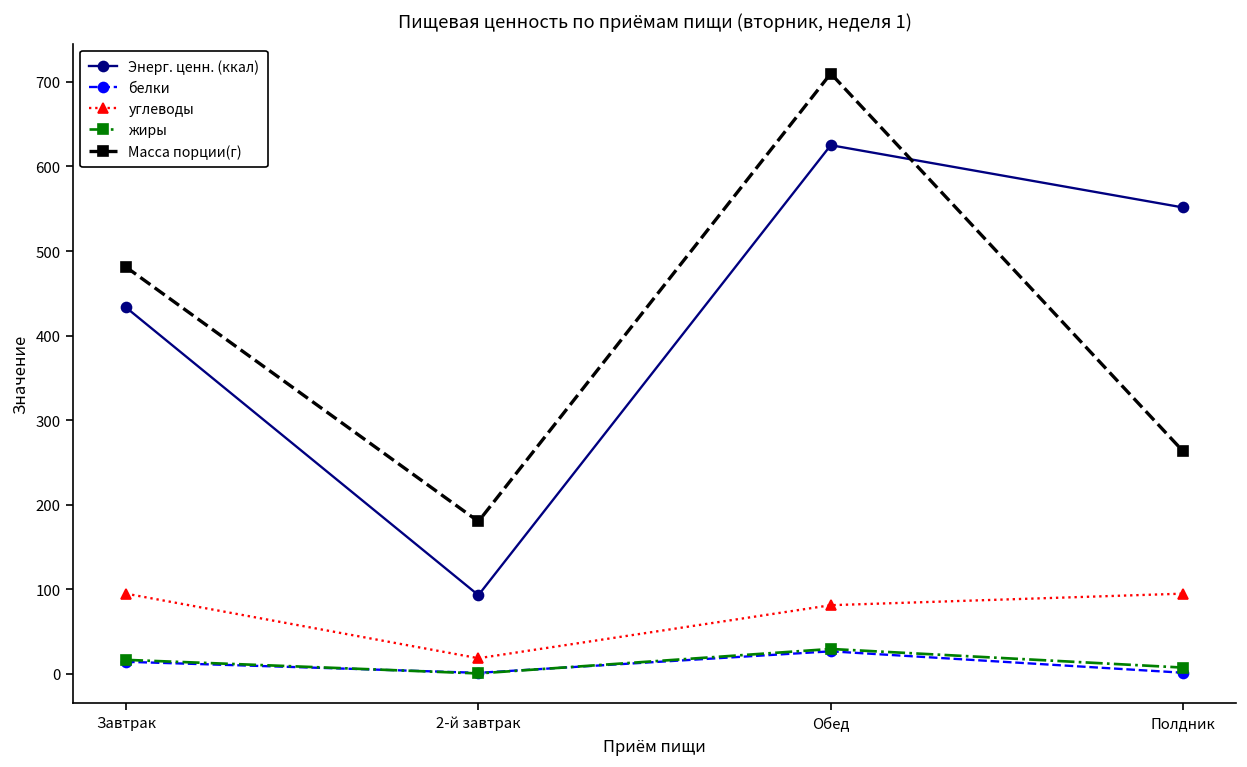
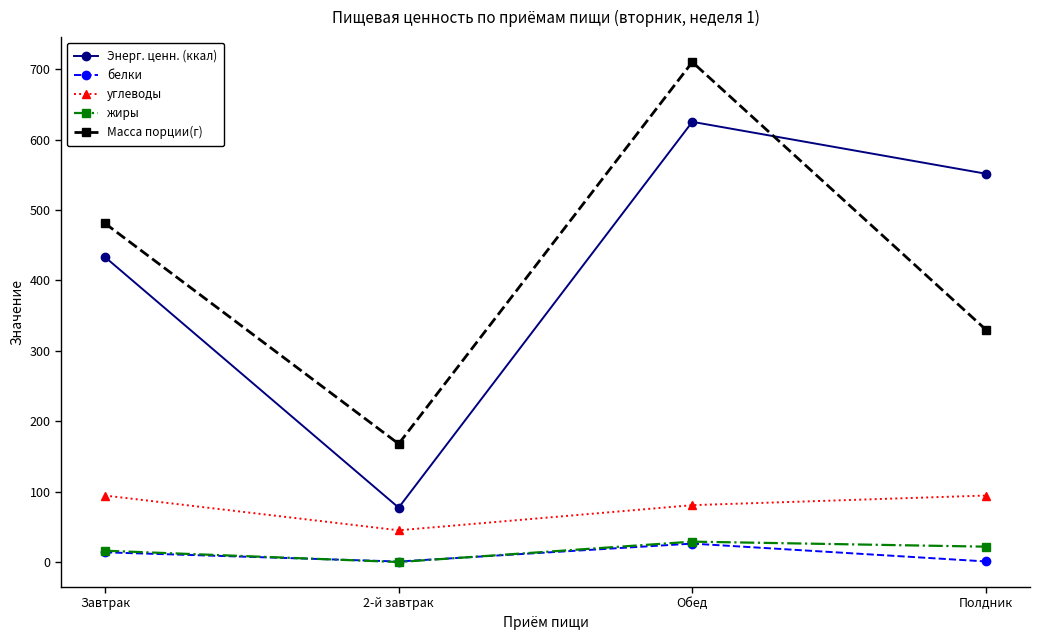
Энерг. ценн. (ккал), 2-й завтрак: 90 -> 80
углеводы, 2-й завтрак: 20 -> 50
Масса порции(г), 2-й завтрак: 180 -> 170
жиры, Полдник: 10 -> 20
Масса порции(г), Полдник: 260 -> 330
